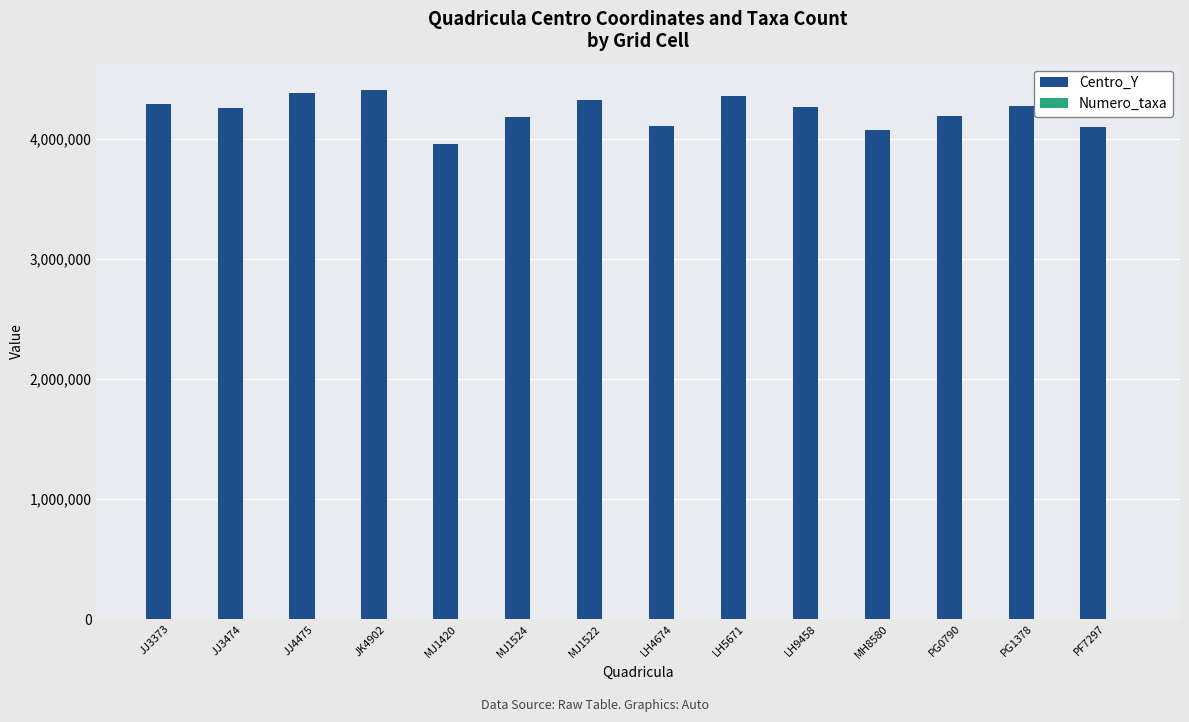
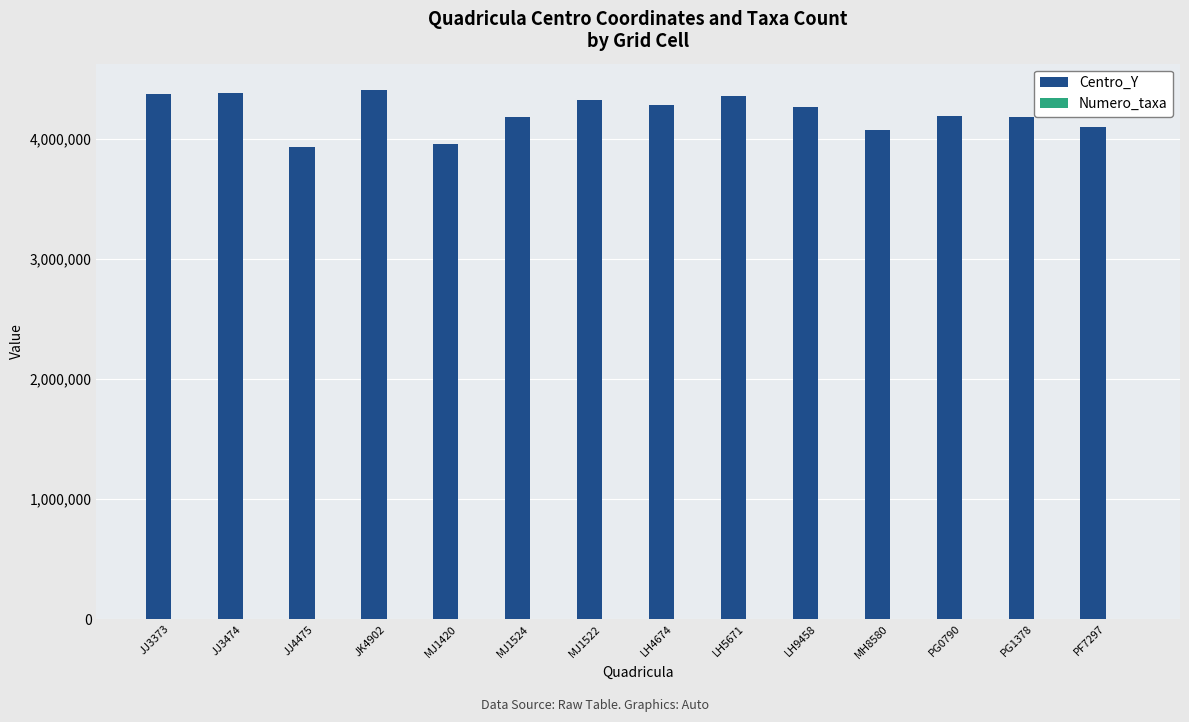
Centro_Y, JJ3373: 4,290,000 -> 4,370,000
Centro_Y, JJ3474: 4,250,000 -> 4,380,000
Centro_Y, JJ4475: 4,380,000 -> 3,930,000
Centro_Y, LH4674: 4,100,000 -> 4,280,000
Centro_Y, PG1378: 4,270,000 -> 4,180,000
